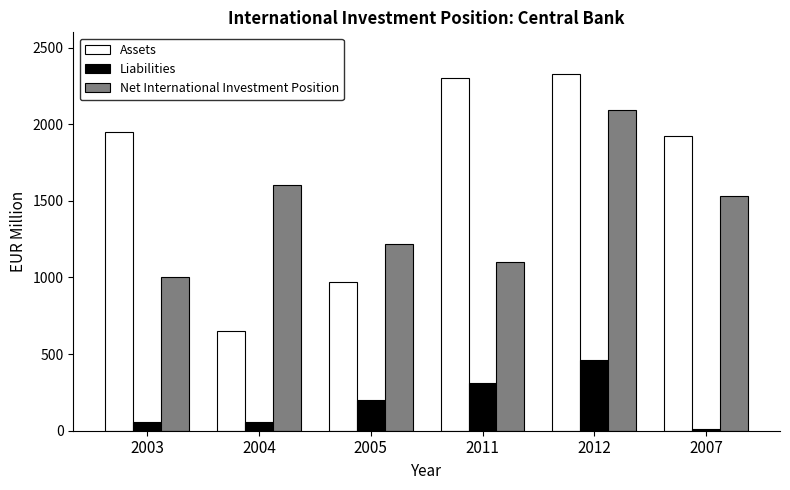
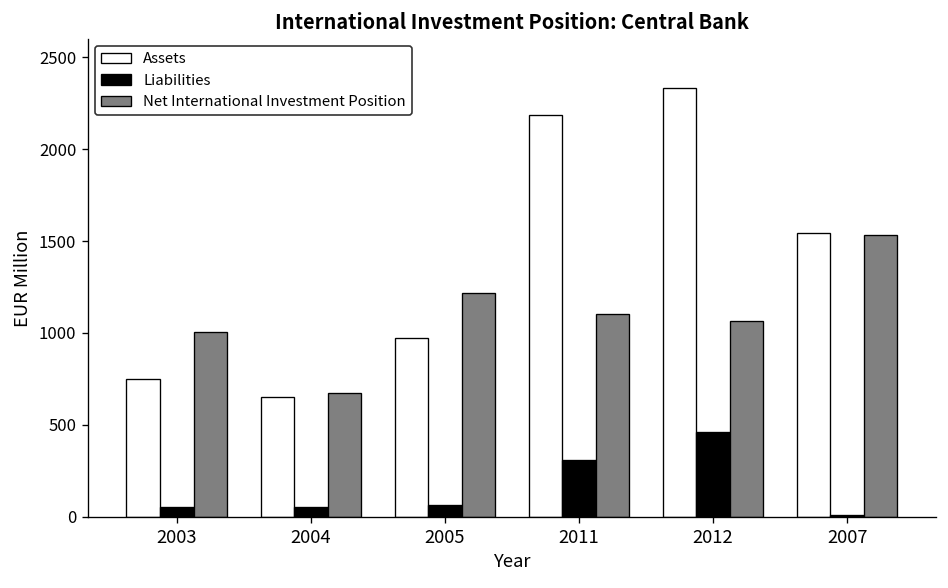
Assets, 2003: 1950 -> 750
Net International Investment Position, 2004: 1600 -> 670
Liabilities, 2005: 200 -> 60
Assets, 2011: 2300 -> 2180
Net International Investment Position, 2012: 2100 -> 1060
Assets, 2007: 1920 -> 1540
